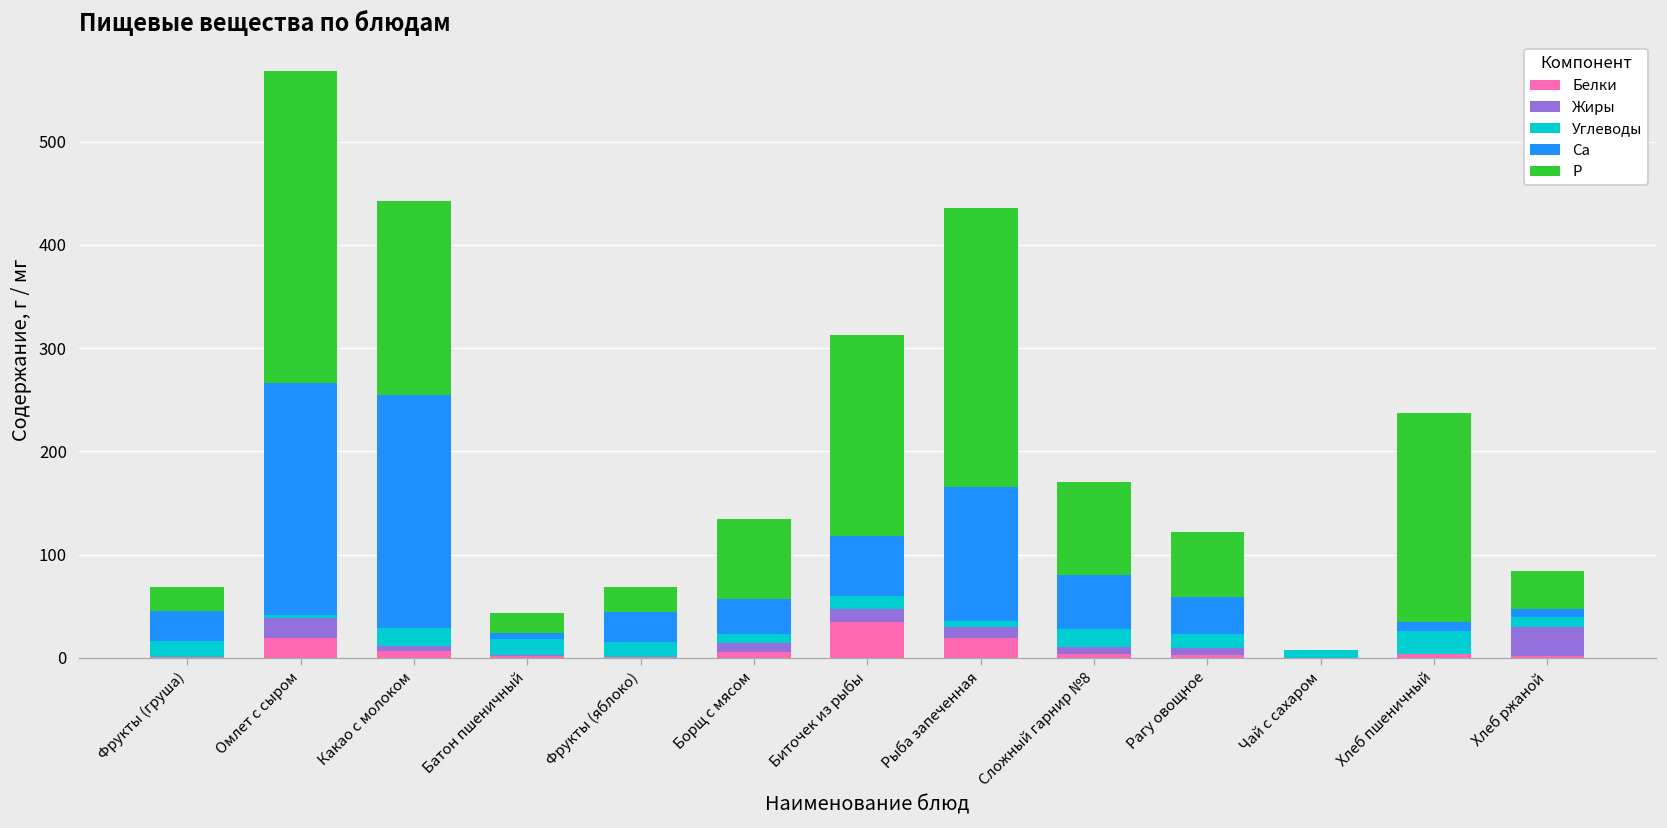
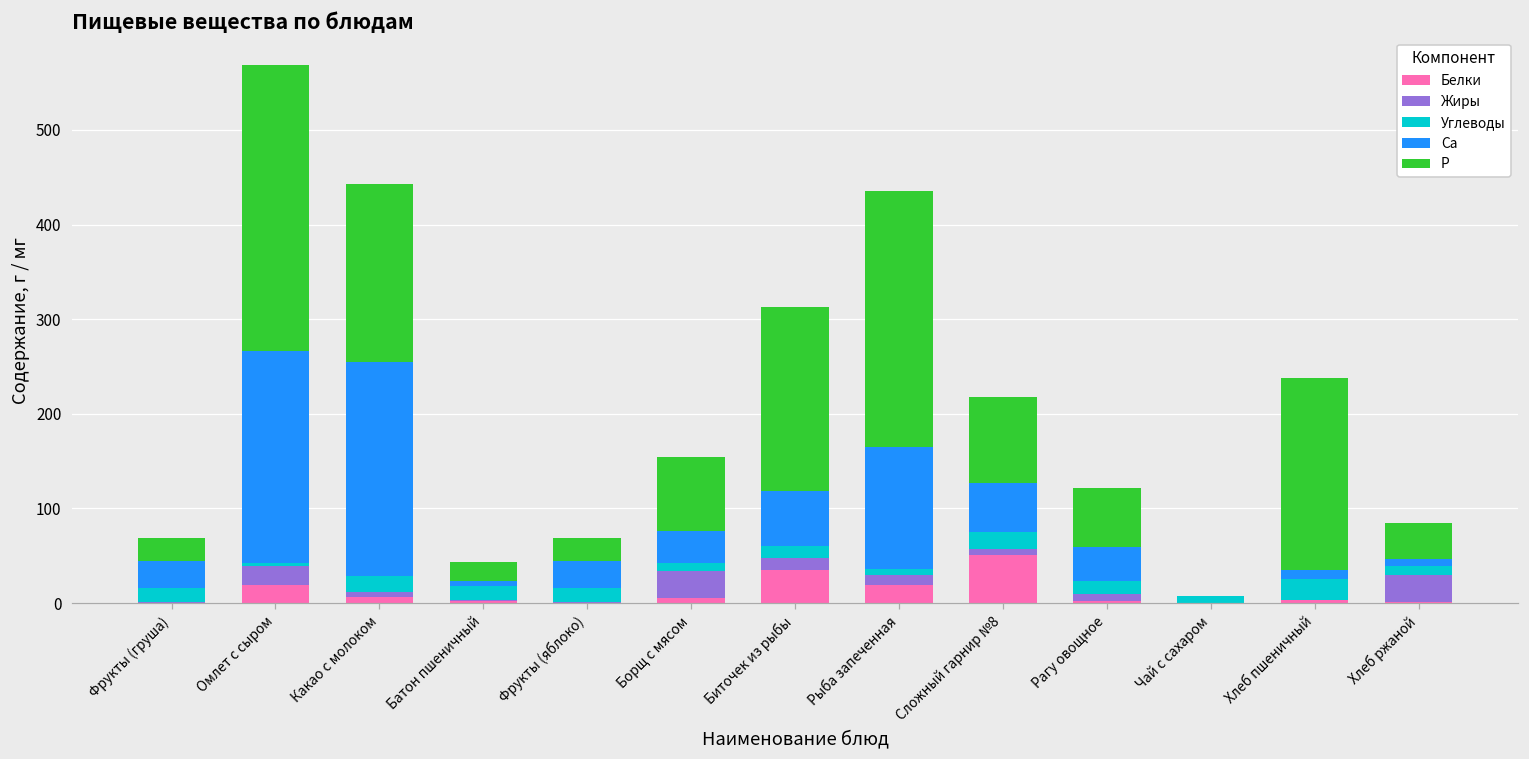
Жиры, Борщ с мясом: 10 -> 30
Белки, Сложный гарнир №8: 0 -> 50
